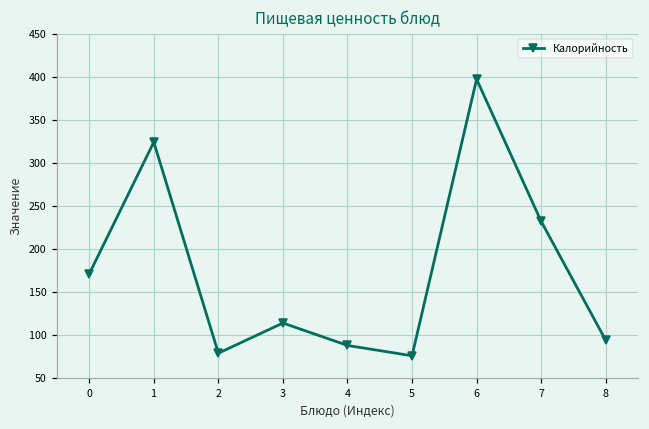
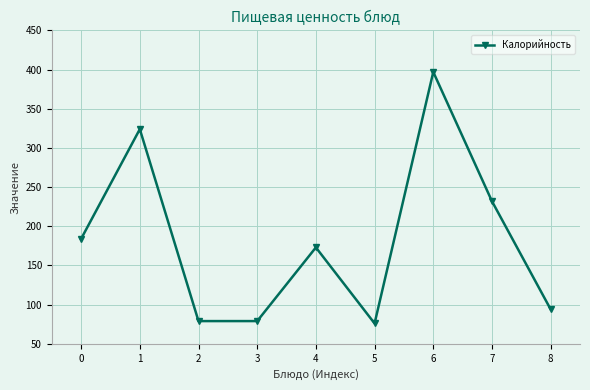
0: 170 -> 180
3: 110 -> 80
4: 90 -> 170
